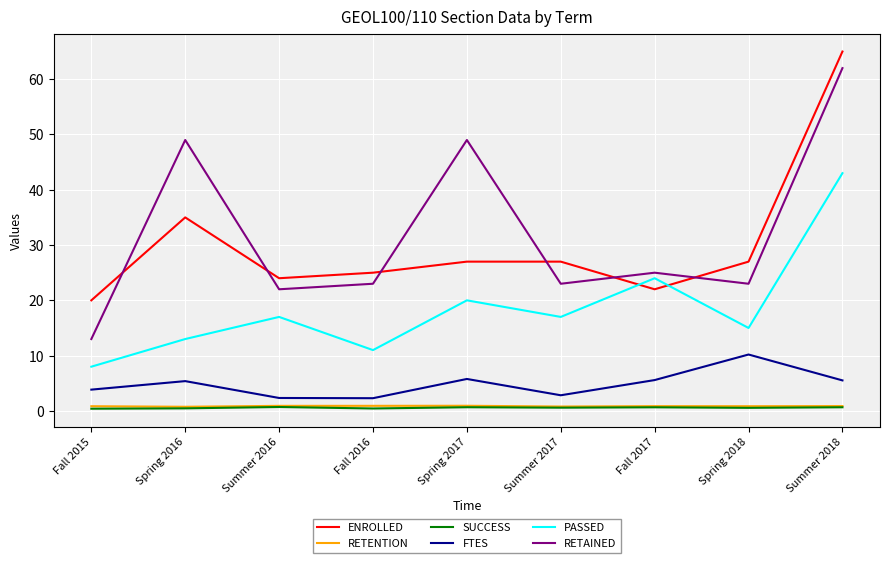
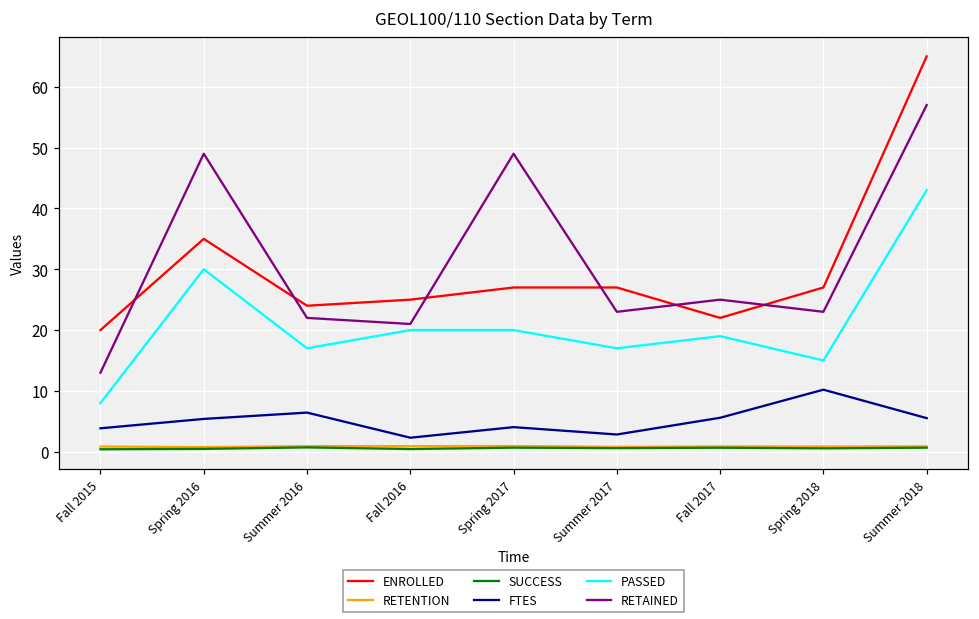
PASSED, Spring 2016: 13 -> 30
FTES, Summer 2016: 2 -> 6
PASSED, Fall 2016: 11 -> 20
RETAINED, Fall 2016: 23 -> 21
FTES, Spring 2017: 6 -> 4
PASSED, Fall 2017: 24 -> 19
RETAINED, Summer 2018: 62 -> 57
